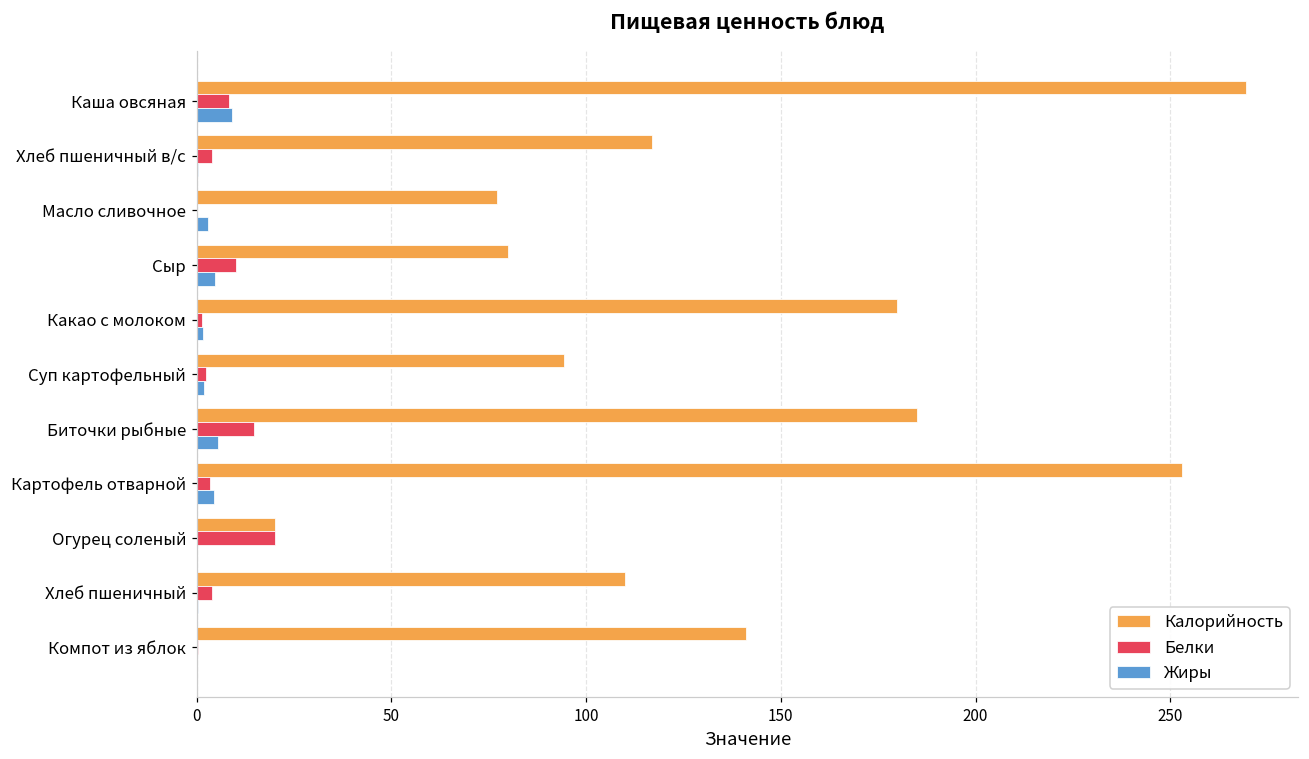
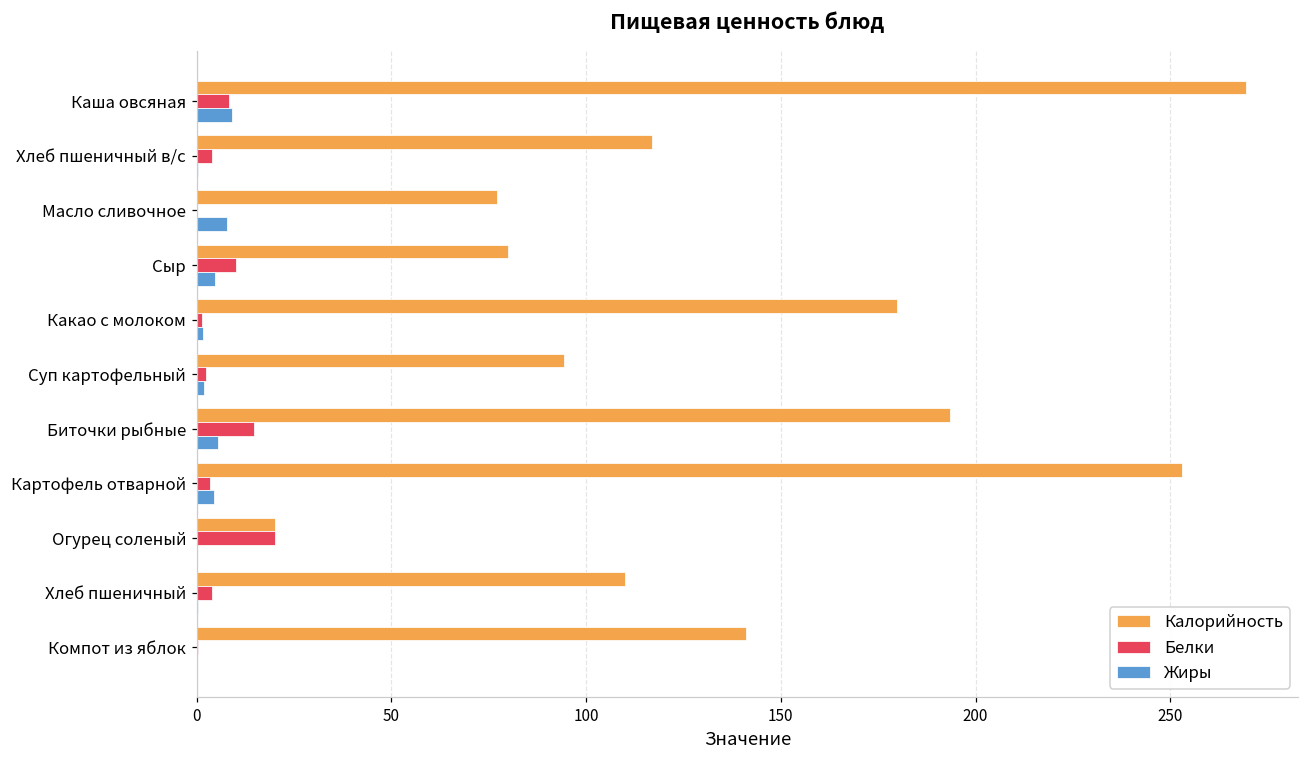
Жиры, Масло сливочное: 3 -> 8
Калорийность, Биточки рыбные: 185 -> 194
